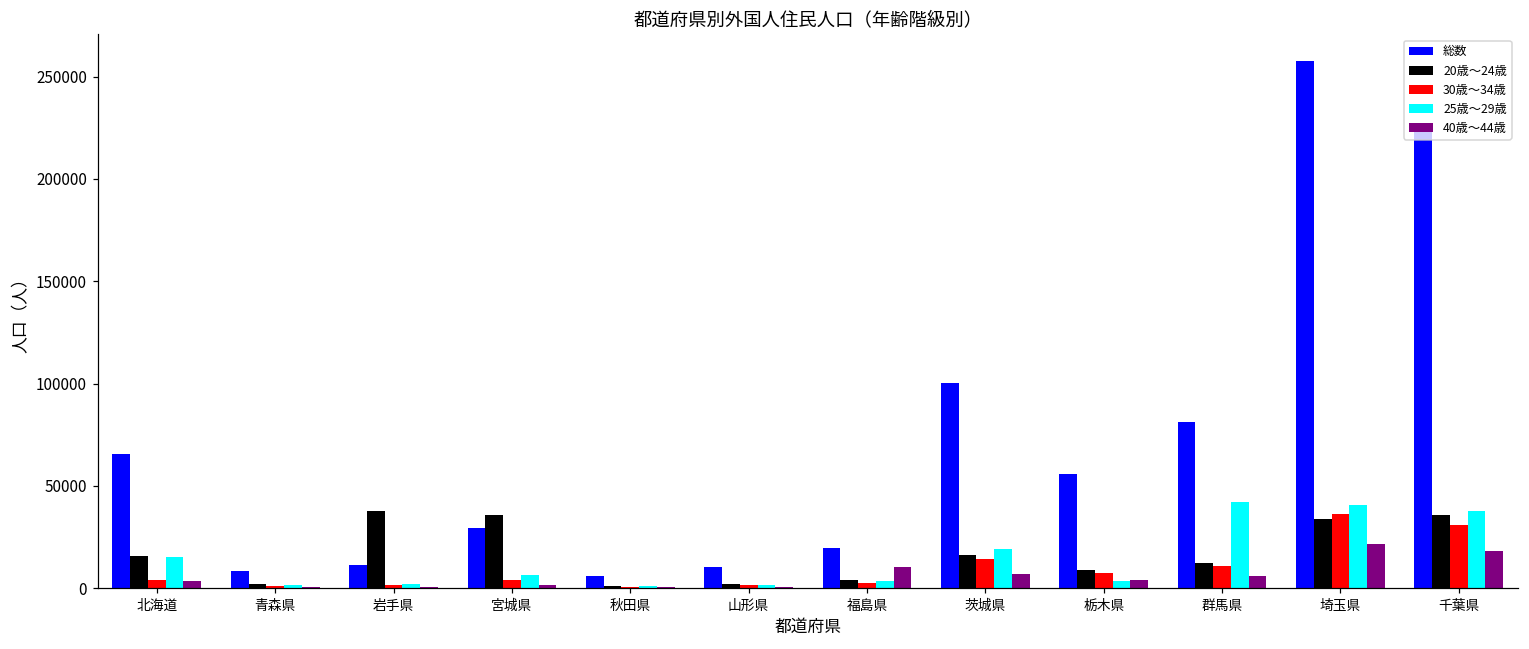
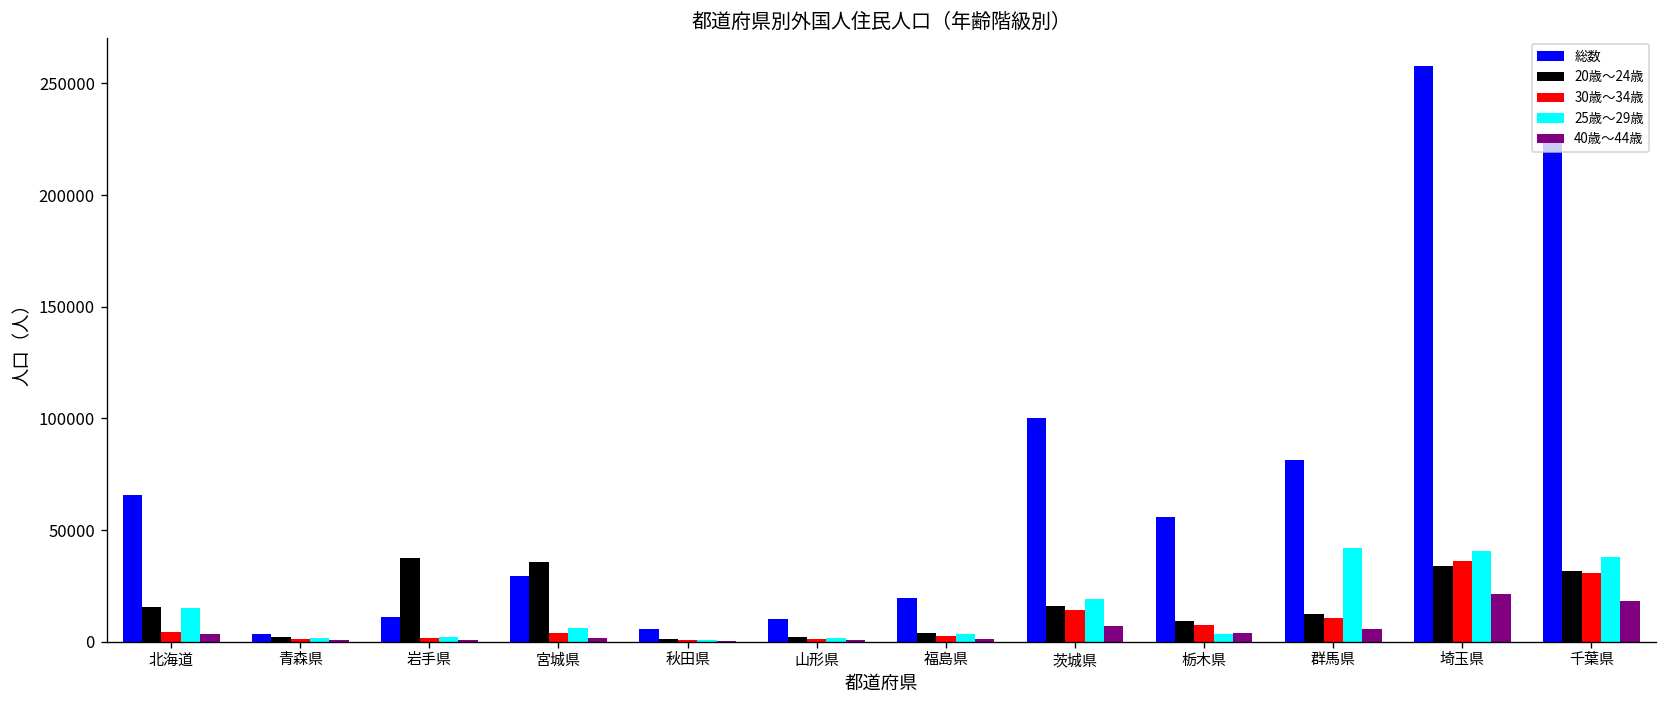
総数, 青森県: 8000 -> 4000
40歳～44歳, 福島県: 11000 -> 1000
20歳～24歳, 千葉県: 36000 -> 32000
